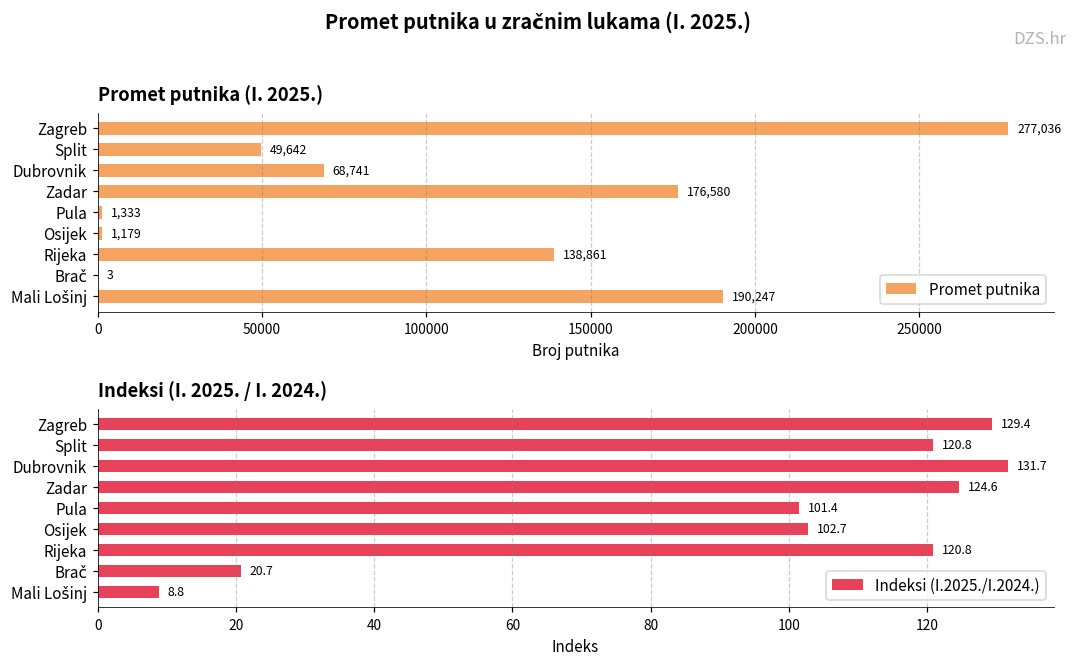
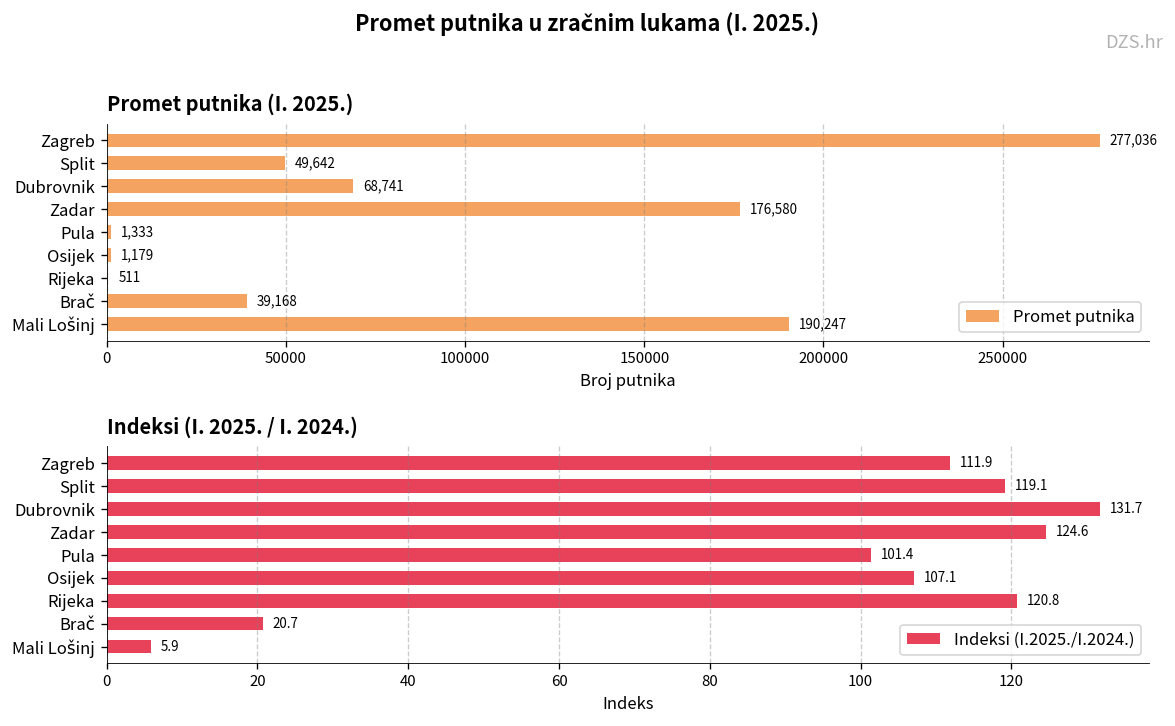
Promet putnika (I. 2025.), Rijeka: 138,861 -> 511
Promet putnika (I. 2025.), Brač: 3 -> 39,168
Indeksi (I. 2025. / I. 2024.), Zagreb: 129.4 -> 111.9
Indeksi (I. 2025. / I. 2024.), Split: 120.8 -> 119.1
Indeksi (I. 2025. / I. 2024.), Osijek: 102.7 -> 107.1
Indeksi (I. 2025. / I. 2024.), Mali Lošinj: 8.8 -> 5.9
